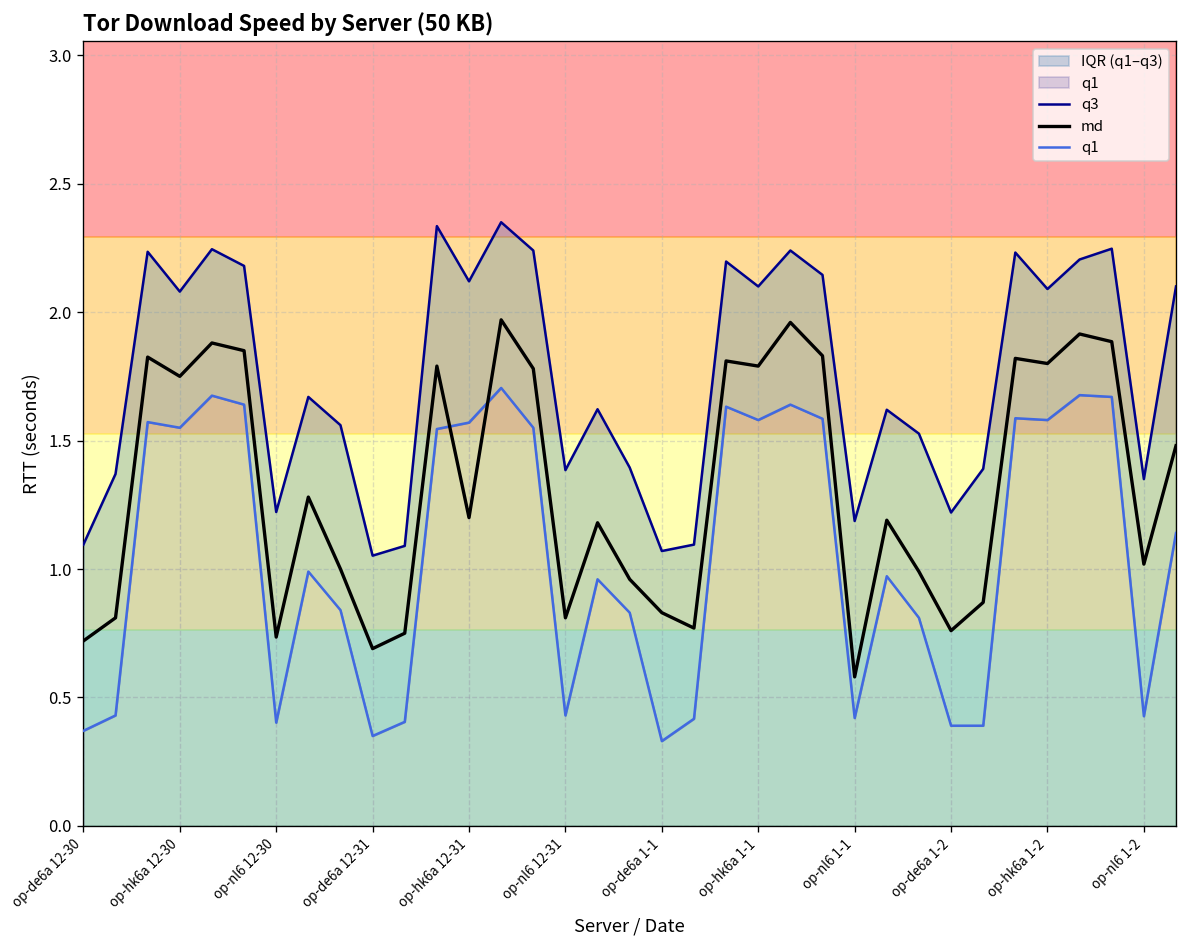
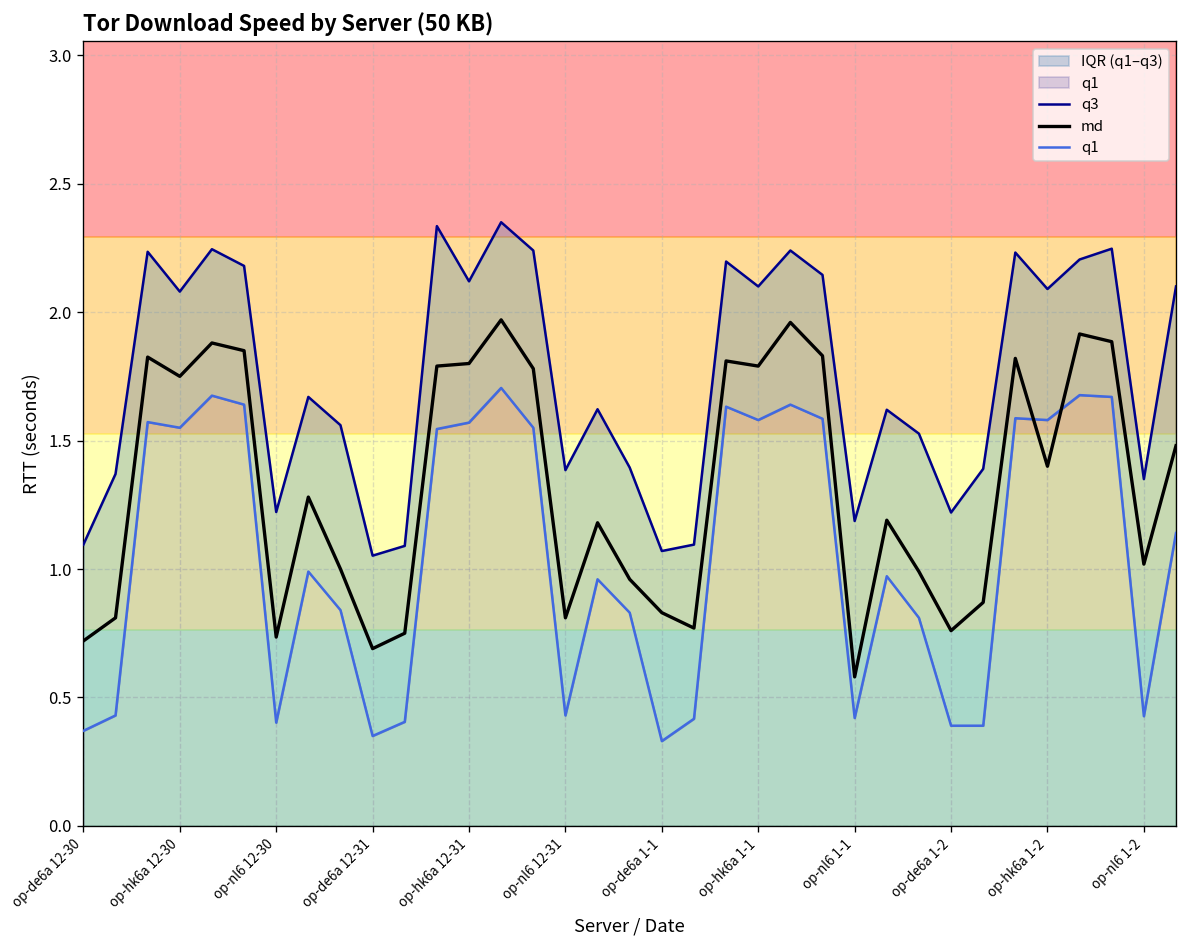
md, op-hk6a 12-31: 1.2 -> 1.8
md, op-hk6a 1-2: 1.8 -> 1.4
